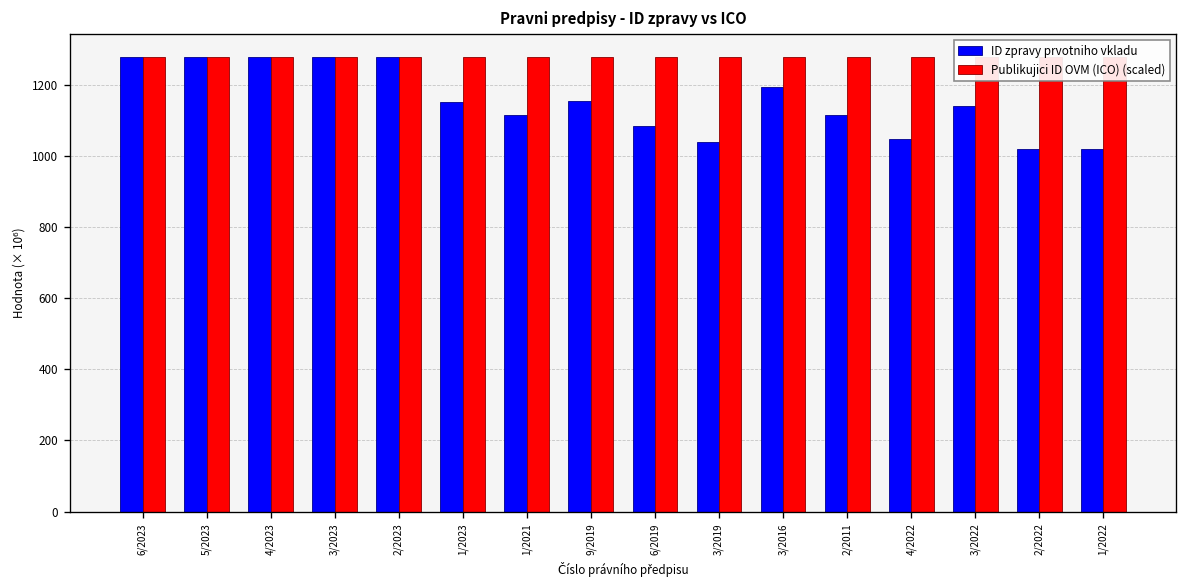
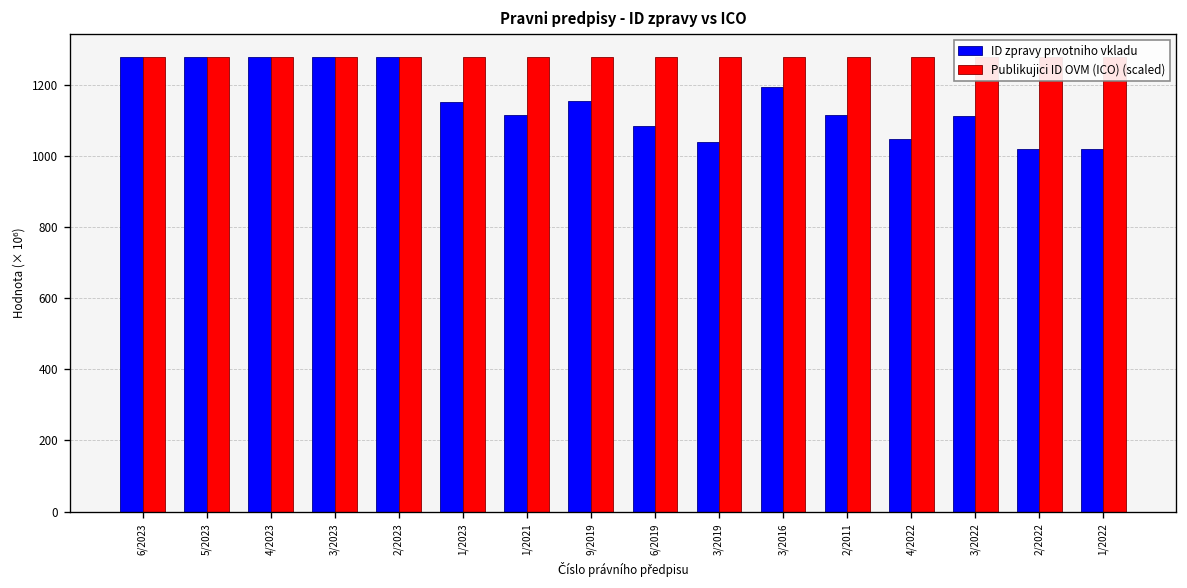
ID zpravy prvotniho vkladu, 3/2022: 1140 -> 1110
